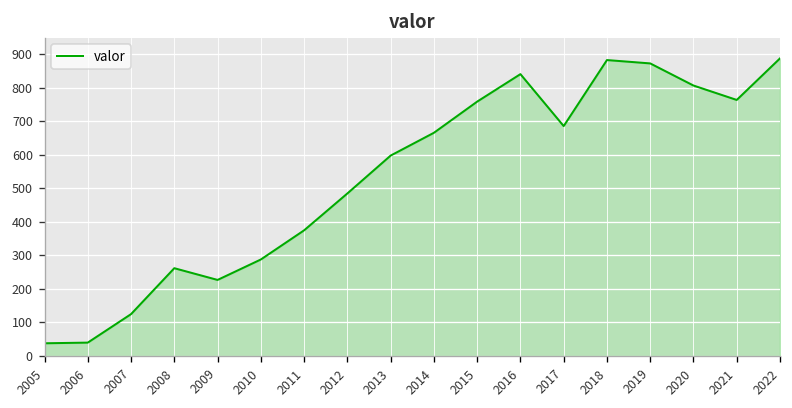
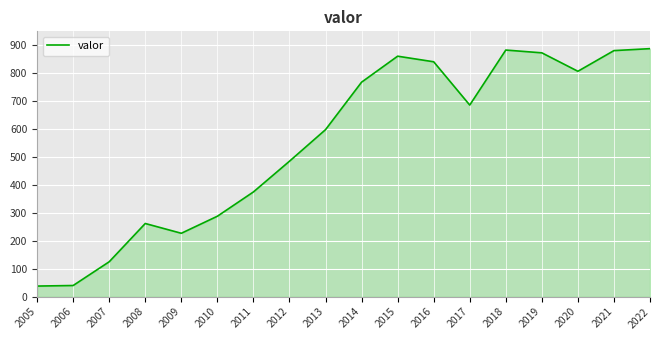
2014: 670 -> 770
2015: 760 -> 860
2021: 760 -> 880
